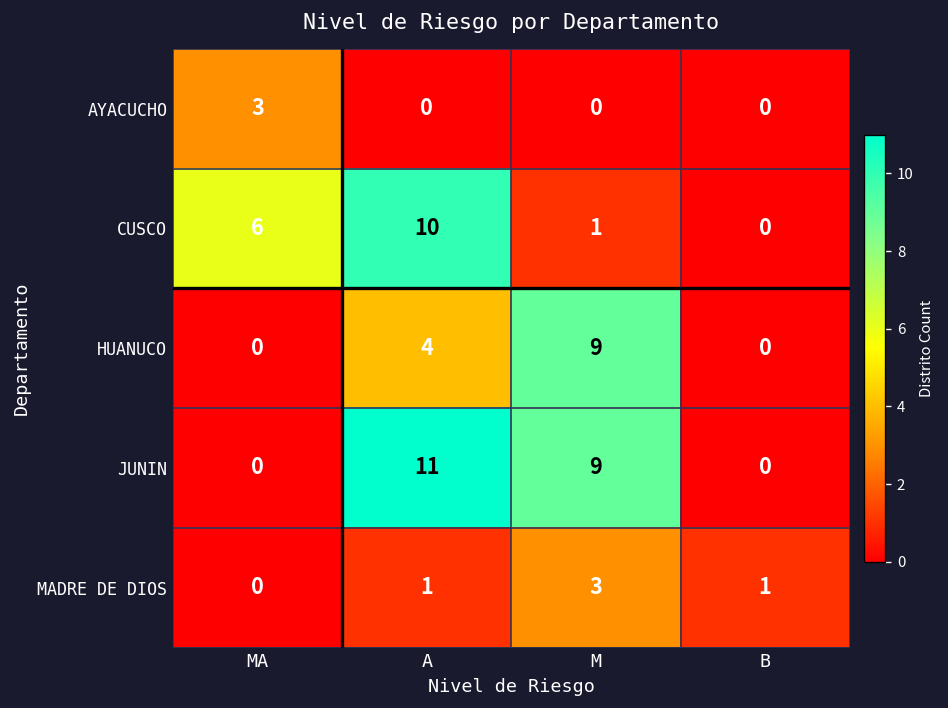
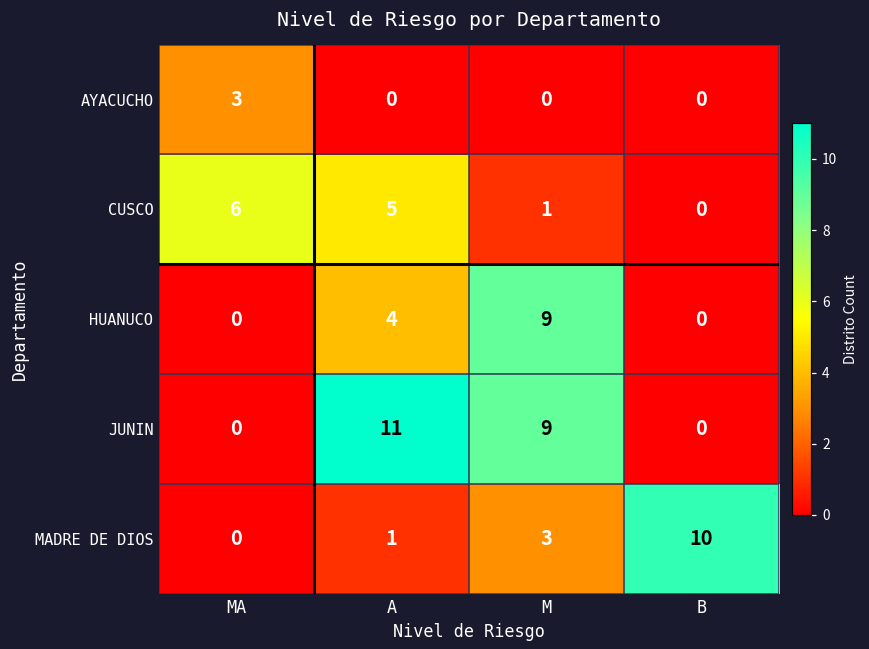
CUSCO, A: 10 -> 5
MADRE DE DIOS, B: 1 -> 10
